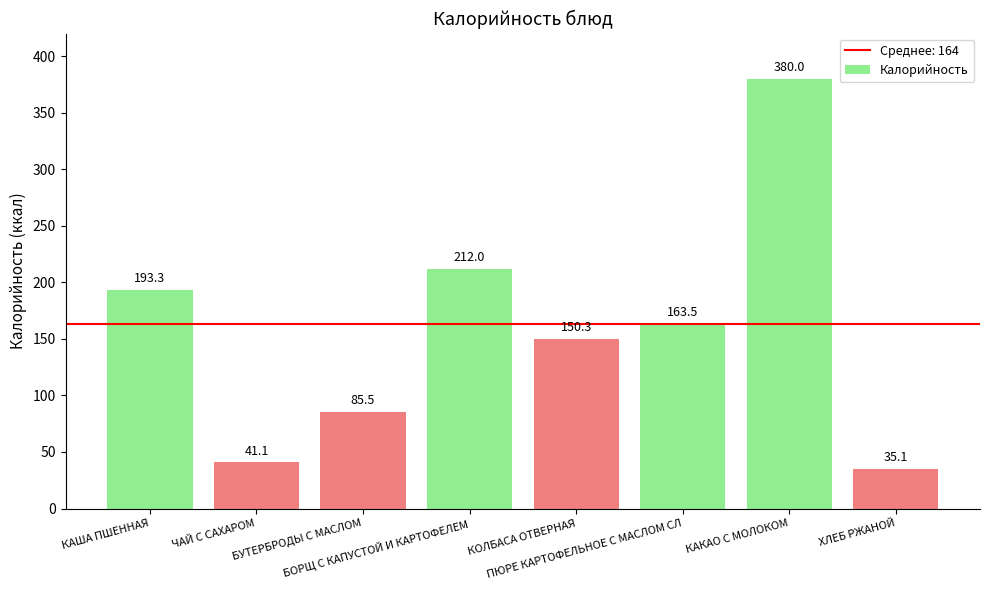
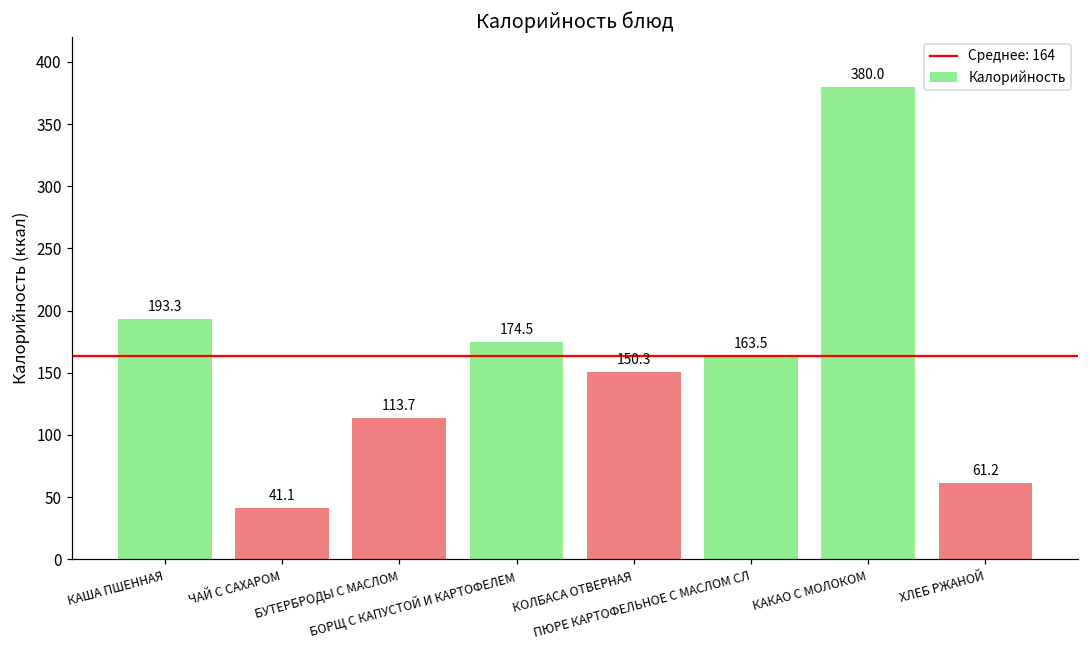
БУТЕРБРОДЫ С МАСЛОМ: 85.5 -> 113.7
БОРЩ С КАПУСТОЙ И КАРТОФЕЛЕМ: 212.0 -> 174.5
ХЛЕБ РЖАНОЙ: 35.1 -> 61.2
